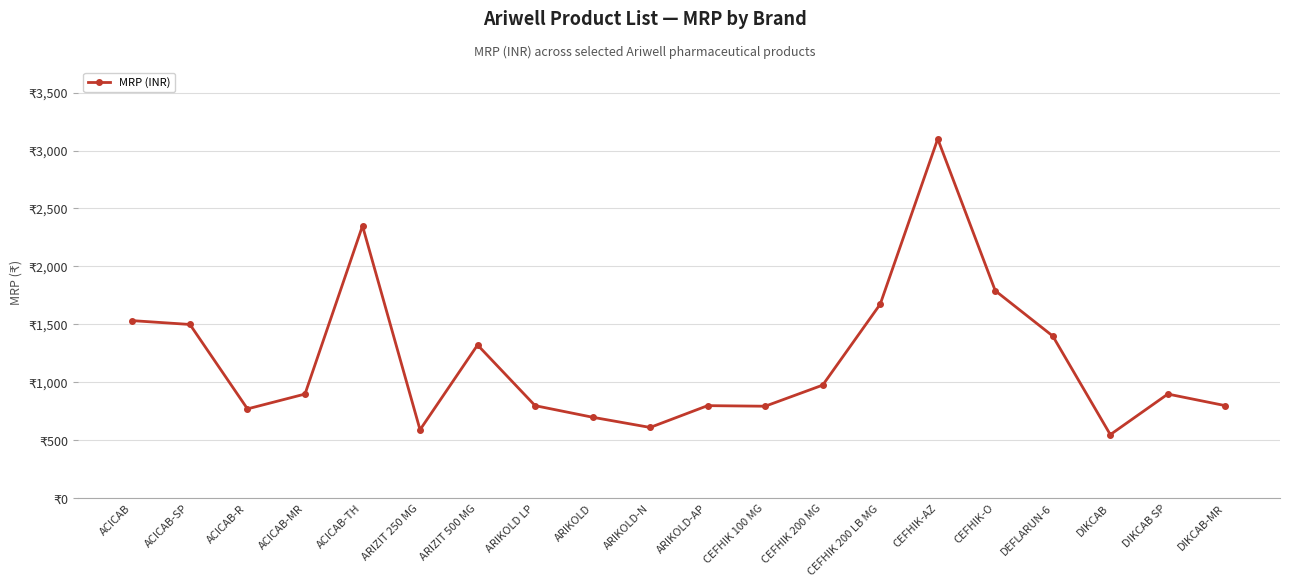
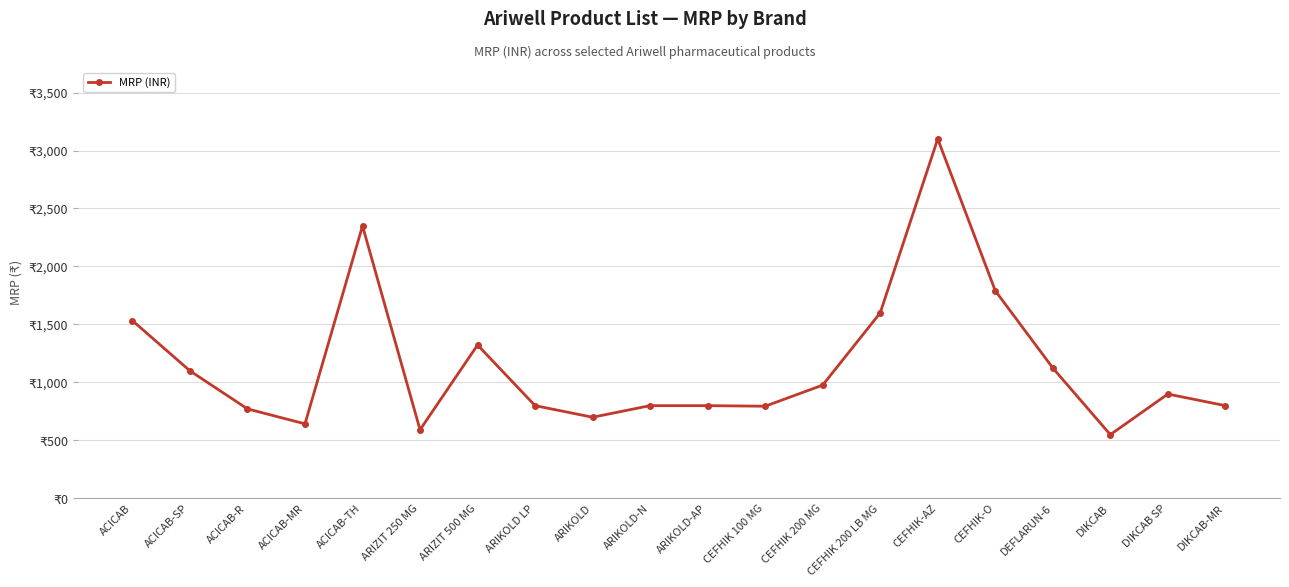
ACICAB-SP: ₹1,500 -> ₹1,100
ACICAB-MR: ₹900 -> ₹640
ARIKOLD-N: ₹610 -> ₹800
CEFHIK 200 LB MG: ₹1,680 -> ₹1,600
DEFLARUN-6: ₹1,400 -> ₹1,130
